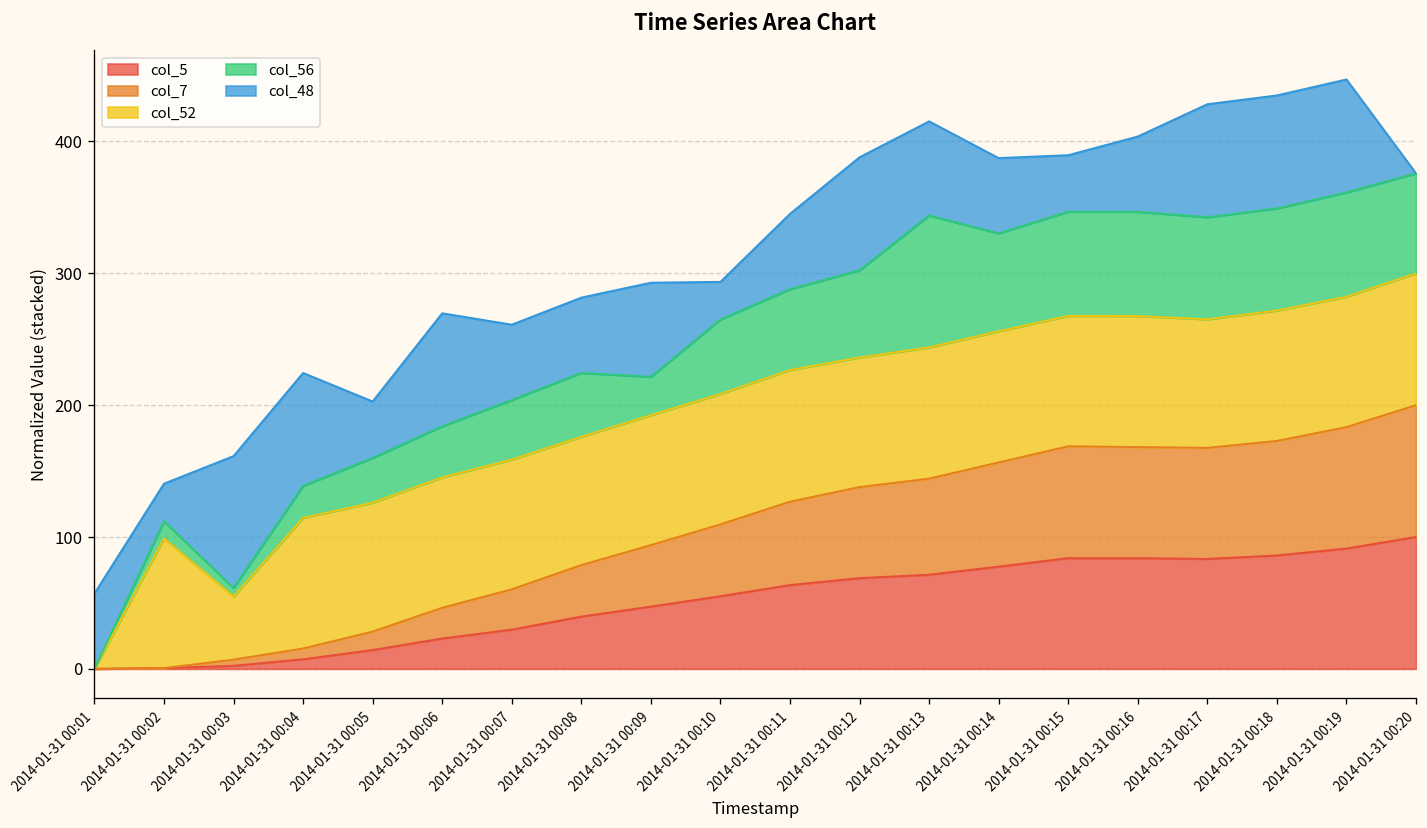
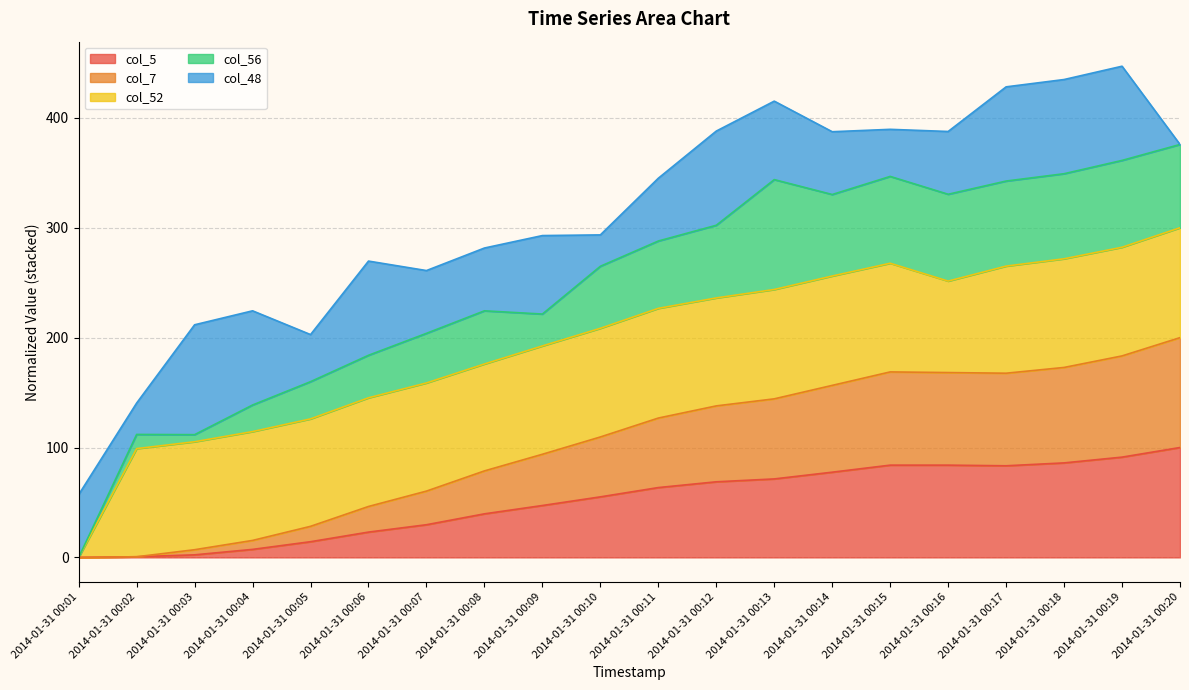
col_52, 2014-01-31 00:03: 48 -> 98
col_52, 2014-01-31 00:16: 99 -> 83
